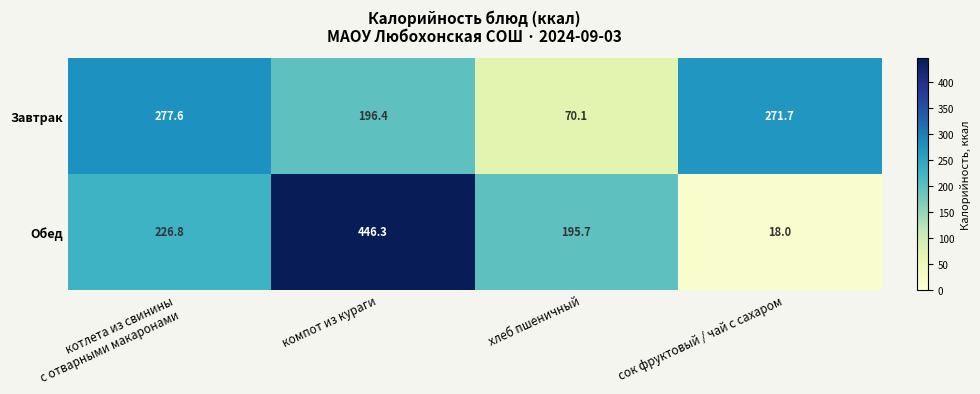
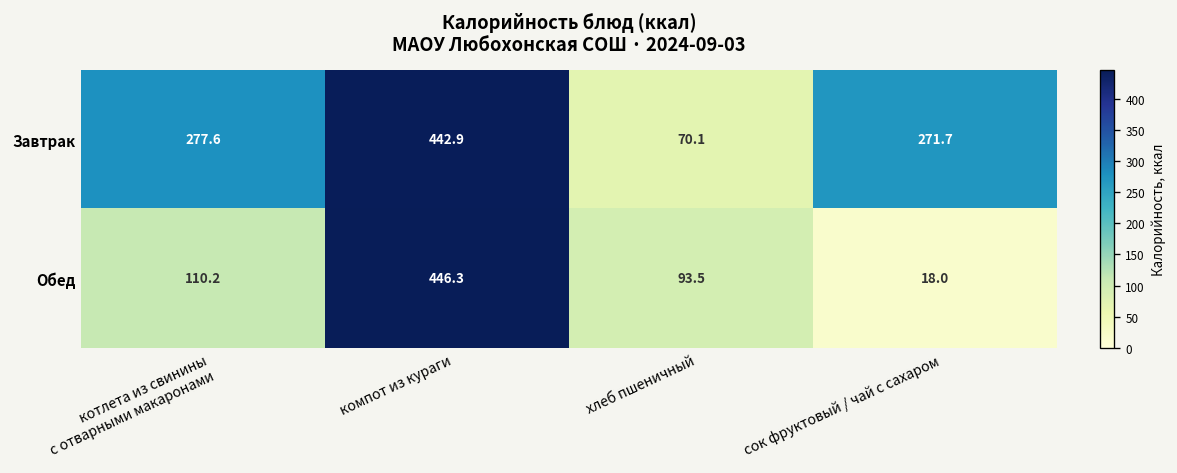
Завтрак, компот из кураги: 196.4 -> 442.9
Обед, котлета из свинины с отварными макаронами: 226.8 -> 110.2
Обед, хлеб пшеничный: 195.7 -> 93.5
